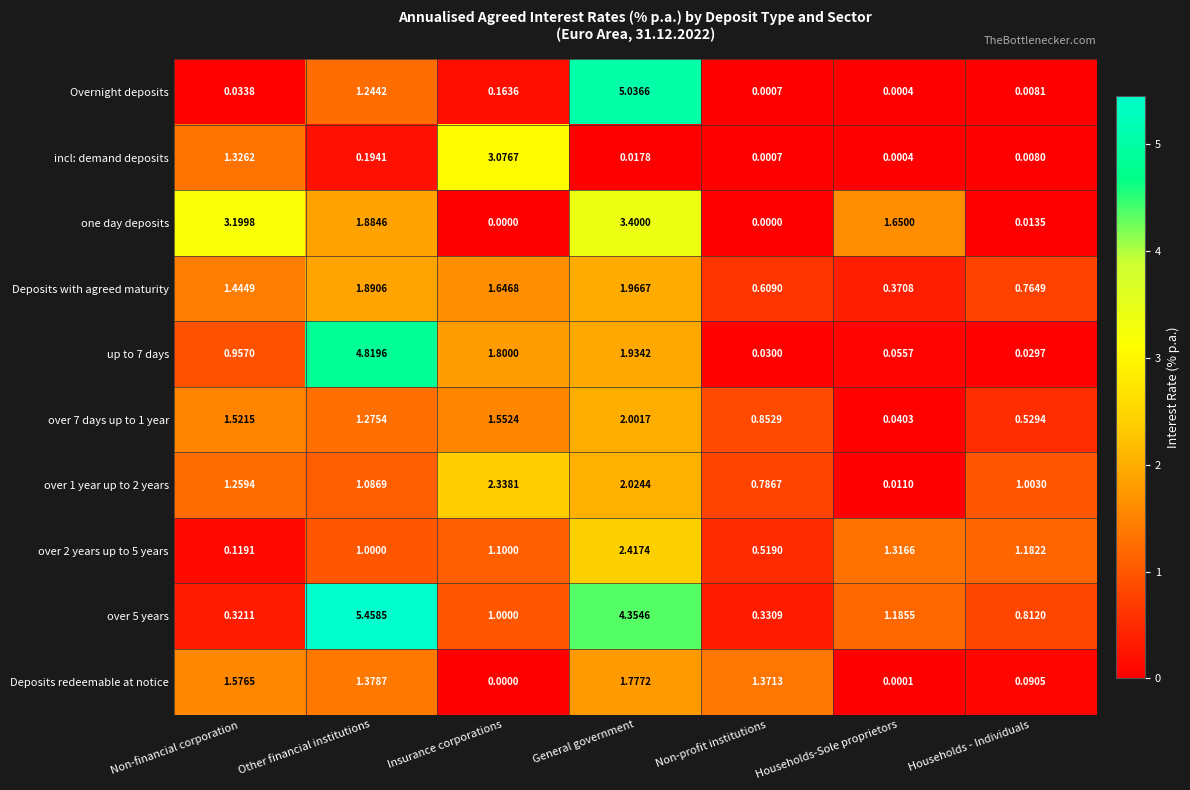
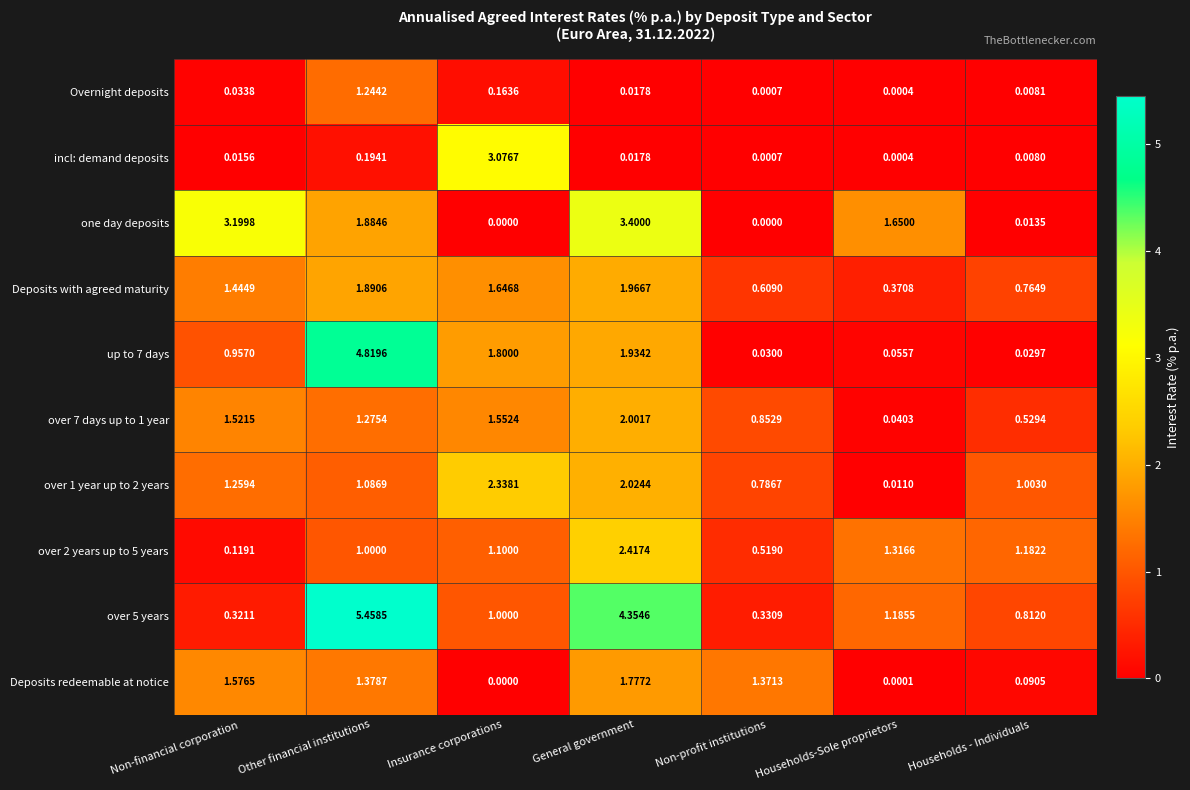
Overnight deposits, General government: 5.0366 -> 0.0178
incl: demand deposits, Non-financial corporation: 1.3262 -> 0.0156
